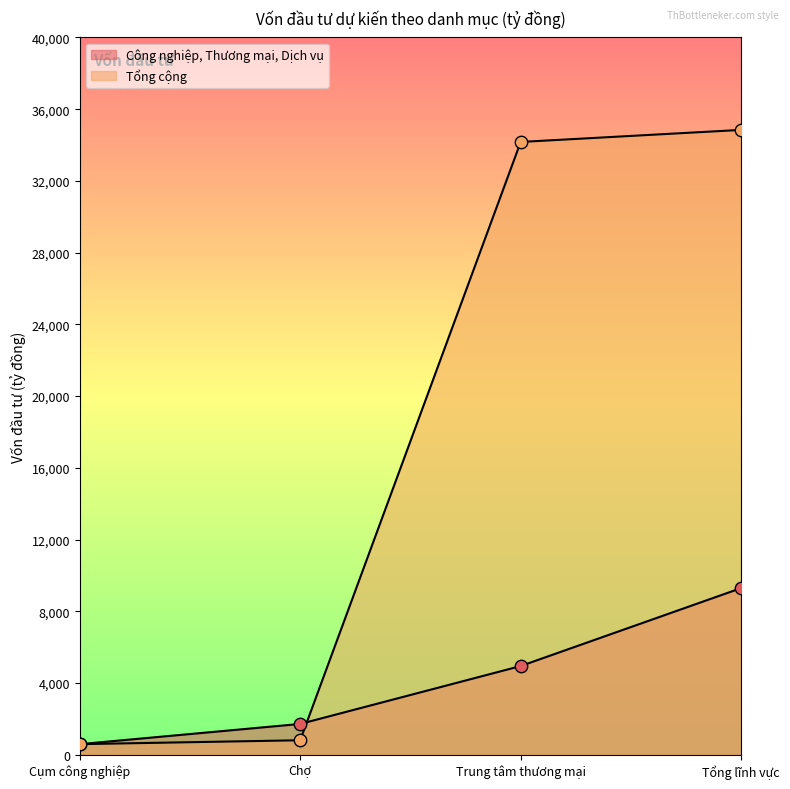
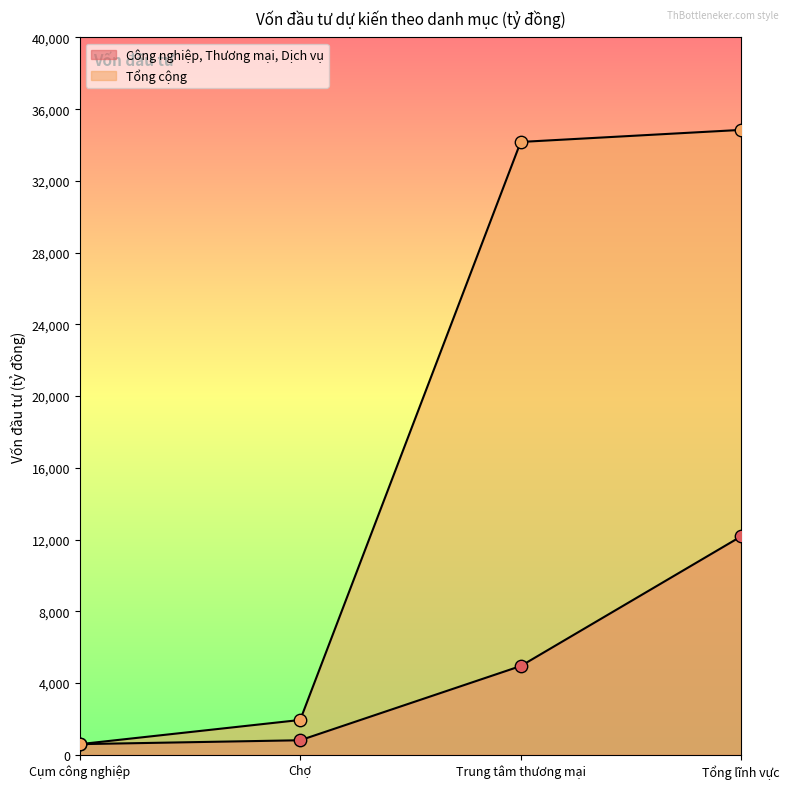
Công nghiệp, Thương mại, Dịch vụ, Chợ: 1,700 -> 800
Tổng cộng, Chợ: 800 -> 1,900
Công nghiệp, Thương mại, Dịch vụ, Tổng lĩnh vực: 9,300 -> 12,200
